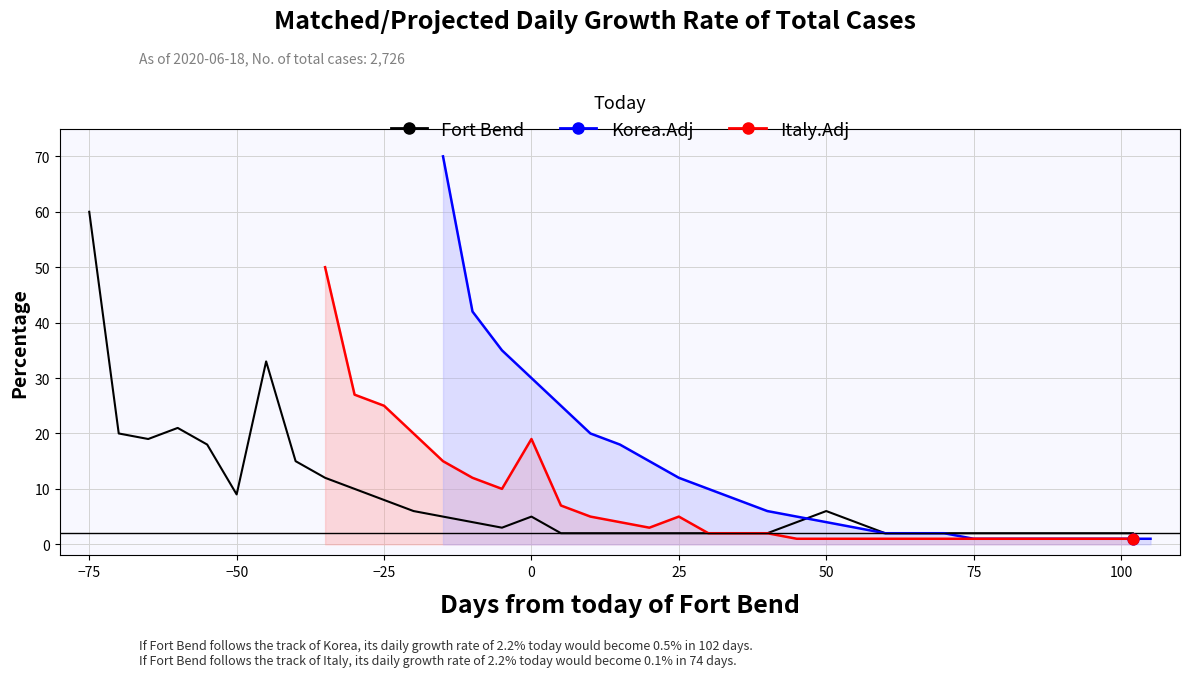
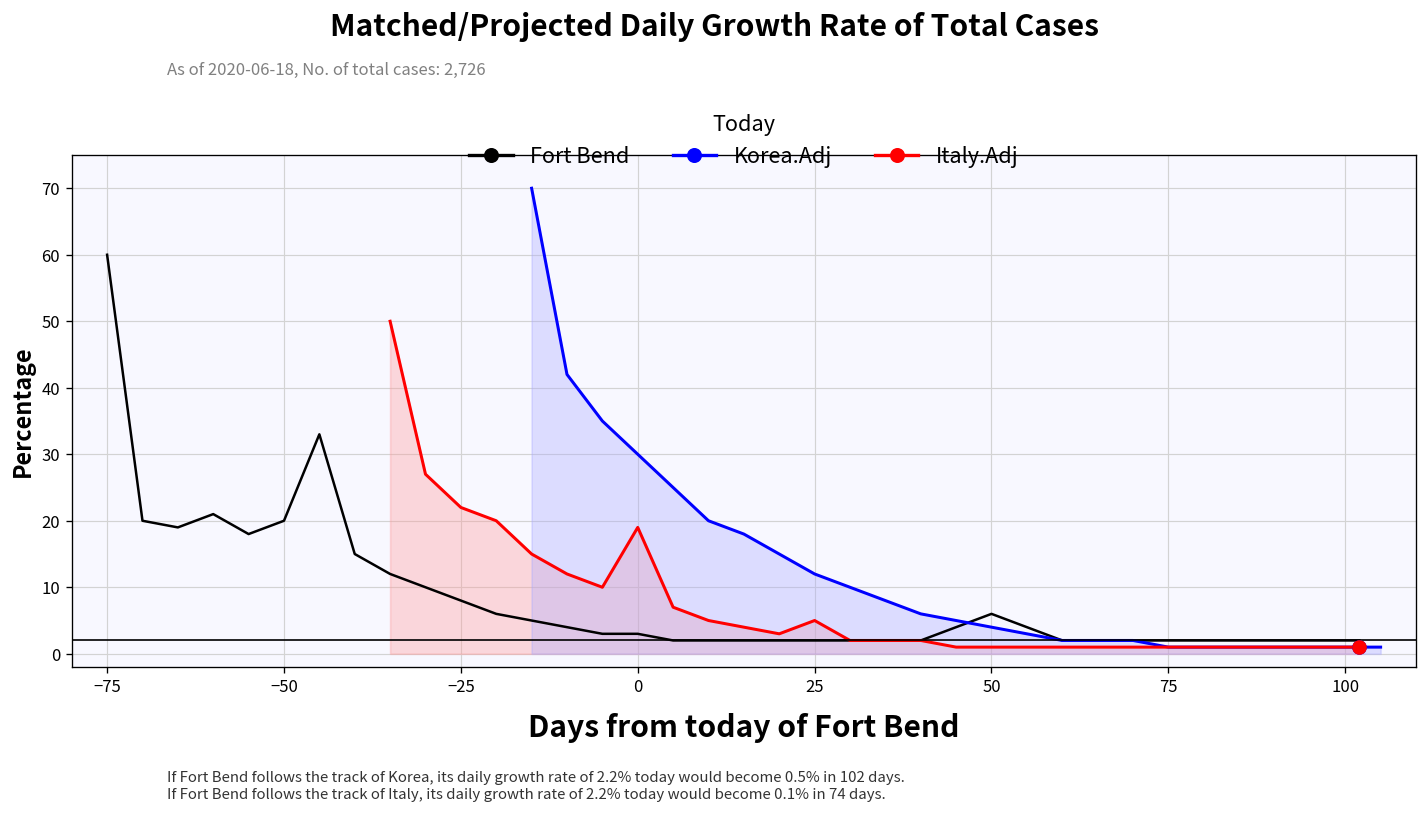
Fort Bend, −50: 9 -> 20
Italy.Adj, −25: 25 -> 22
Fort Bend, 0: 5 -> 3
